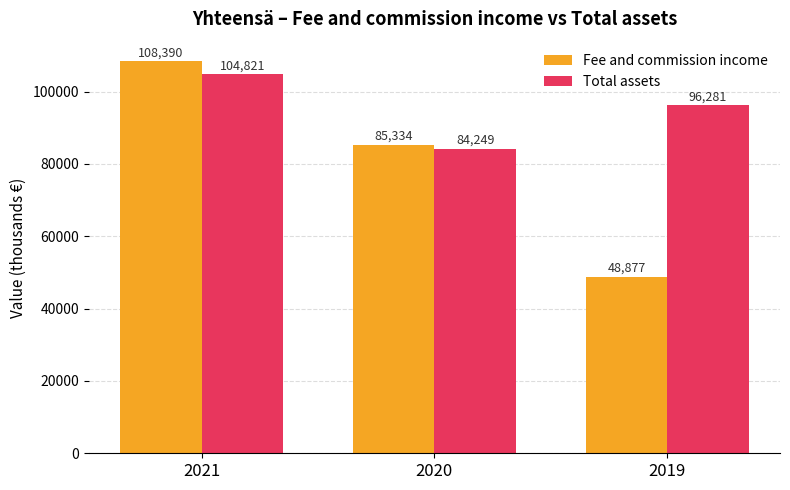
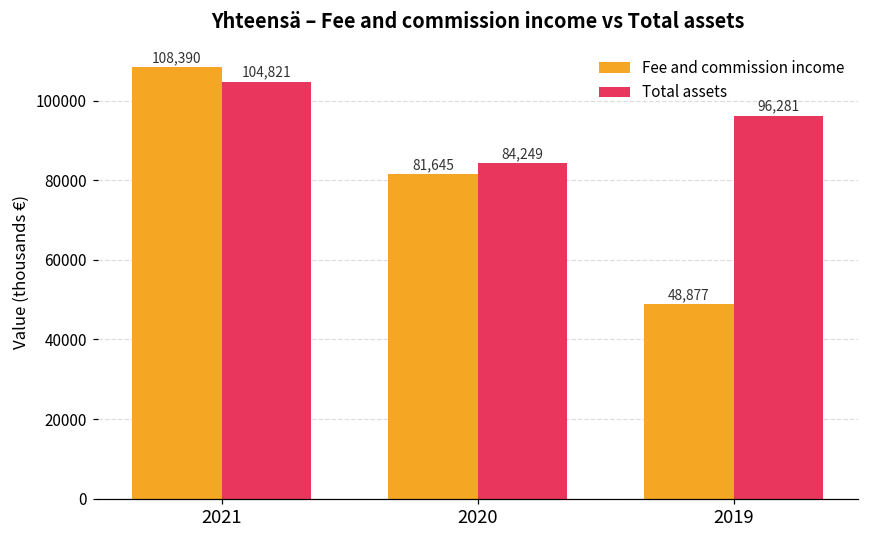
Fee and commission income, 2020: 85,334 -> 81,645
